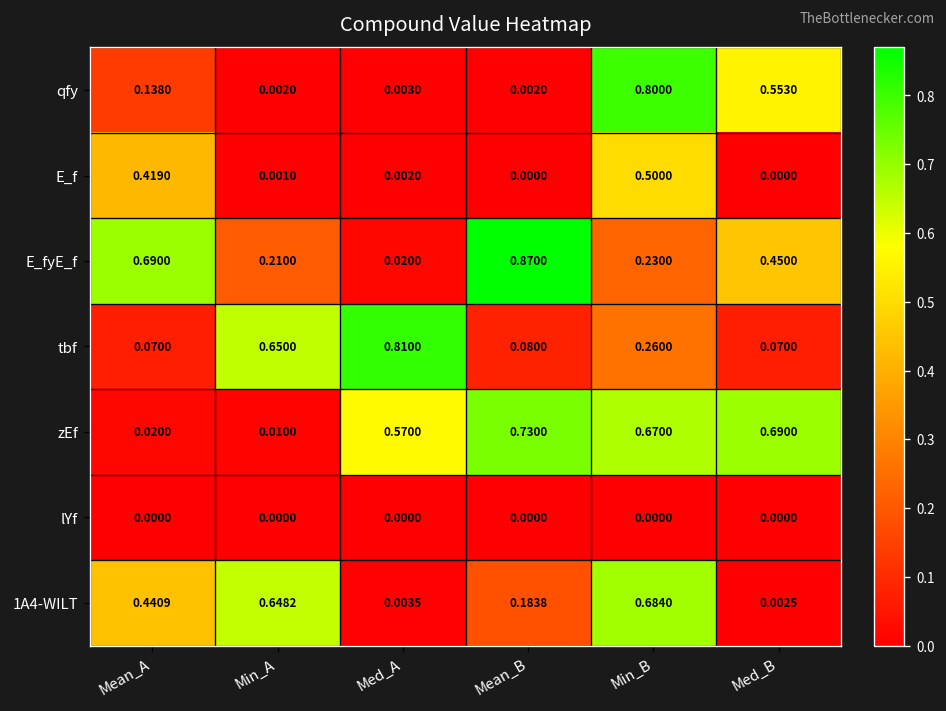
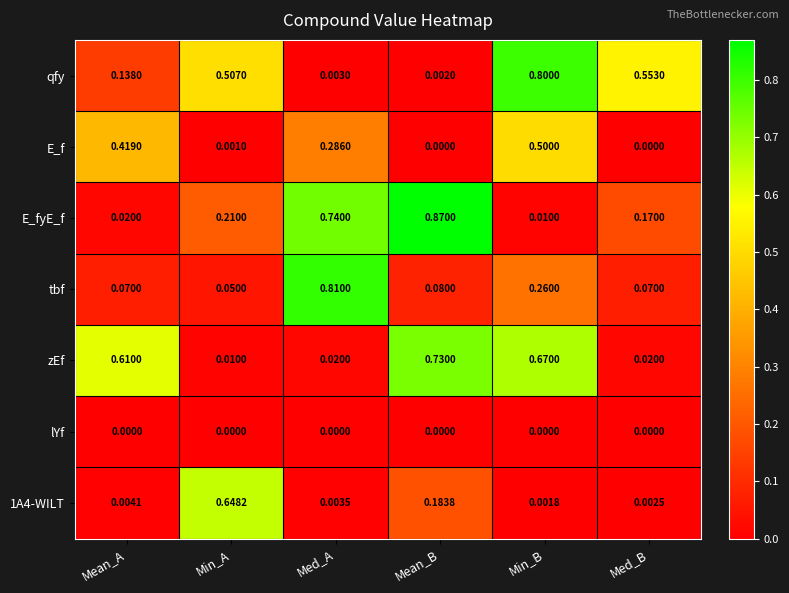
qfy, Min_A: 0.0020 -> 0.5070
E_f, Med_A: 0.0020 -> 0.2860
E_fyE_f, Mean_A: 0.6900 -> 0.0200
E_fyE_f, Med_A: 0.0200 -> 0.7400
E_fyE_f, Min_B: 0.2300 -> 0.0100
E_fyE_f, Med_B: 0.4500 -> 0.1700
tbf, Min_A: 0.6500 -> 0.0500
zEf, Mean_A: 0.0200 -> 0.6100
zEf, Med_A: 0.5700 -> 0.0200
zEf, Med_B: 0.6900 -> 0.0200
1A4-WILT, Mean_A: 0.4409 -> 0.0041
1A4-WILT, Min_B: 0.6840 -> 0.0018
